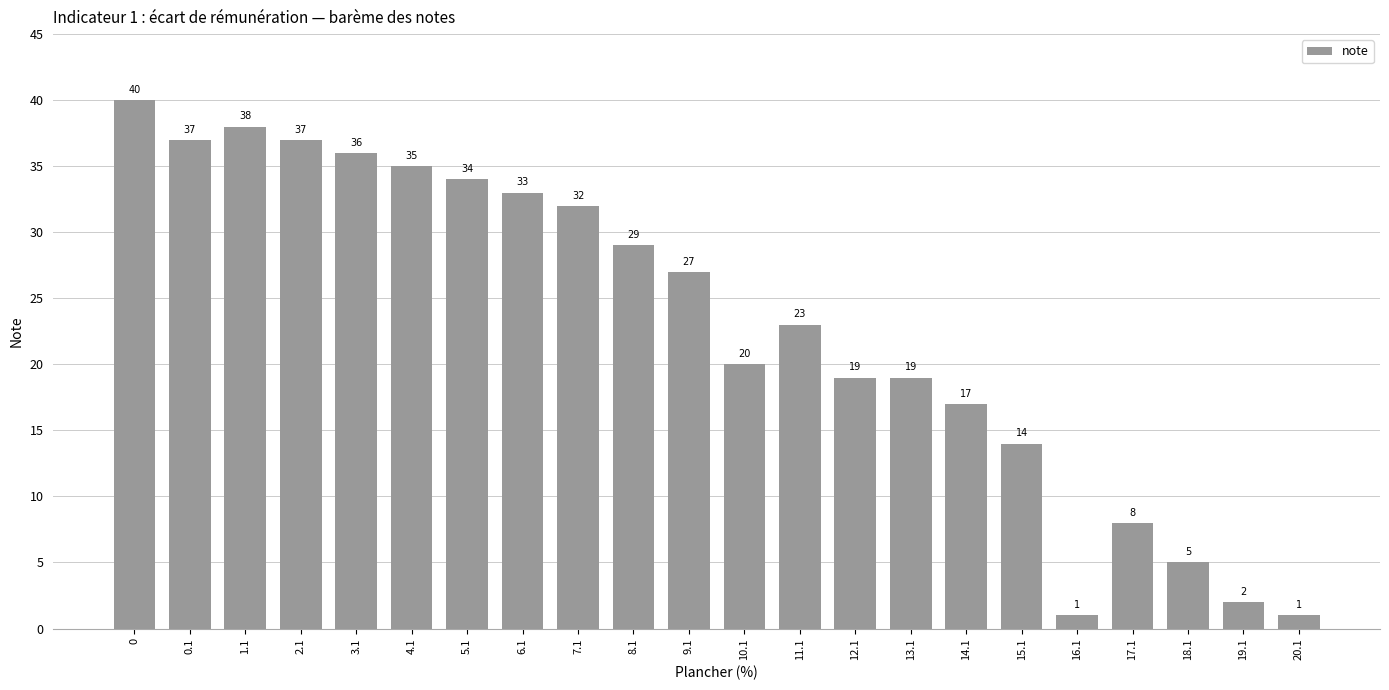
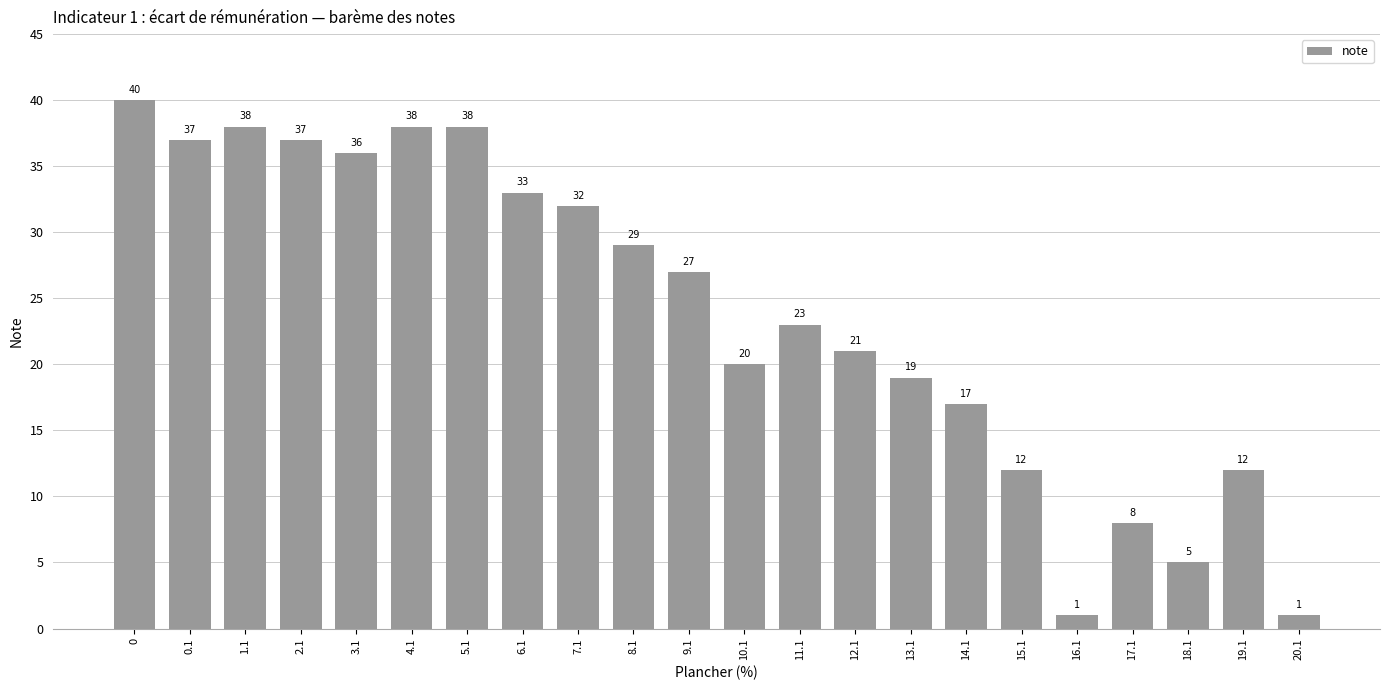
4.1: 35 -> 38
5.1: 34 -> 38
12.1: 19 -> 21
15.1: 14 -> 12
19.1: 2 -> 12
